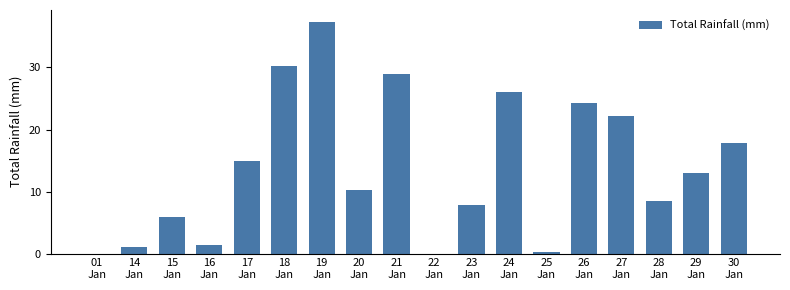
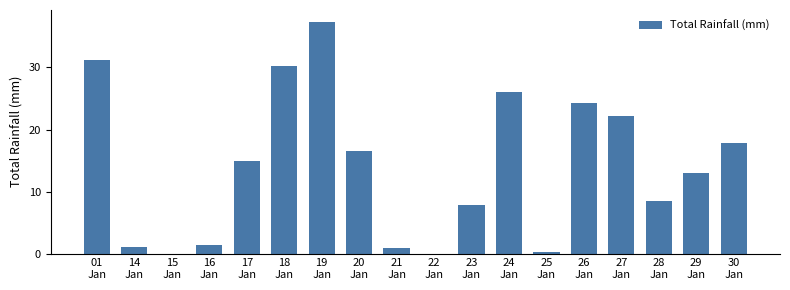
01 Jan: 0 -> 31
15 Jan: 6 -> 0
20 Jan: 10 -> 17
21 Jan: 29 -> 1
